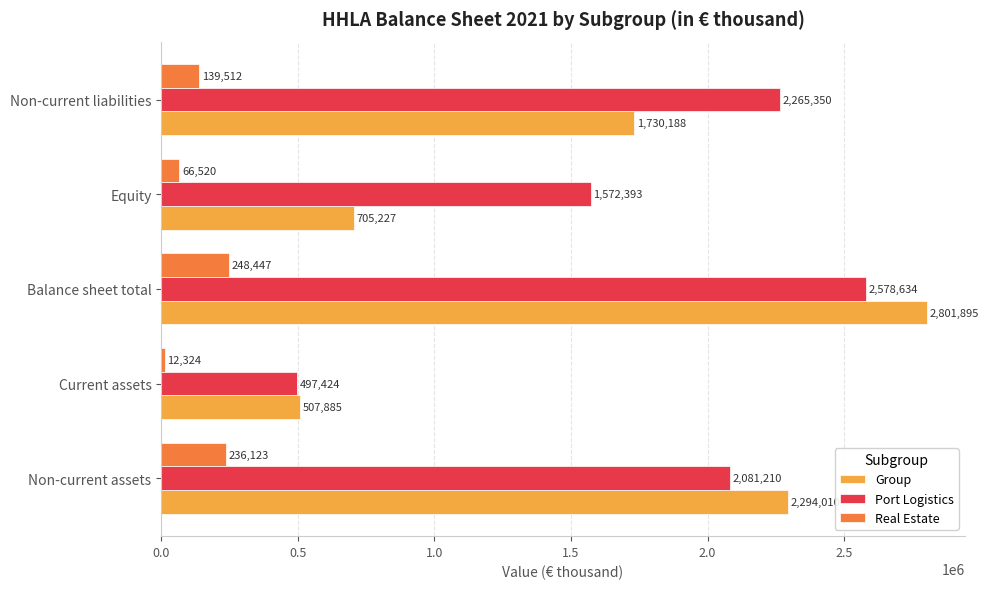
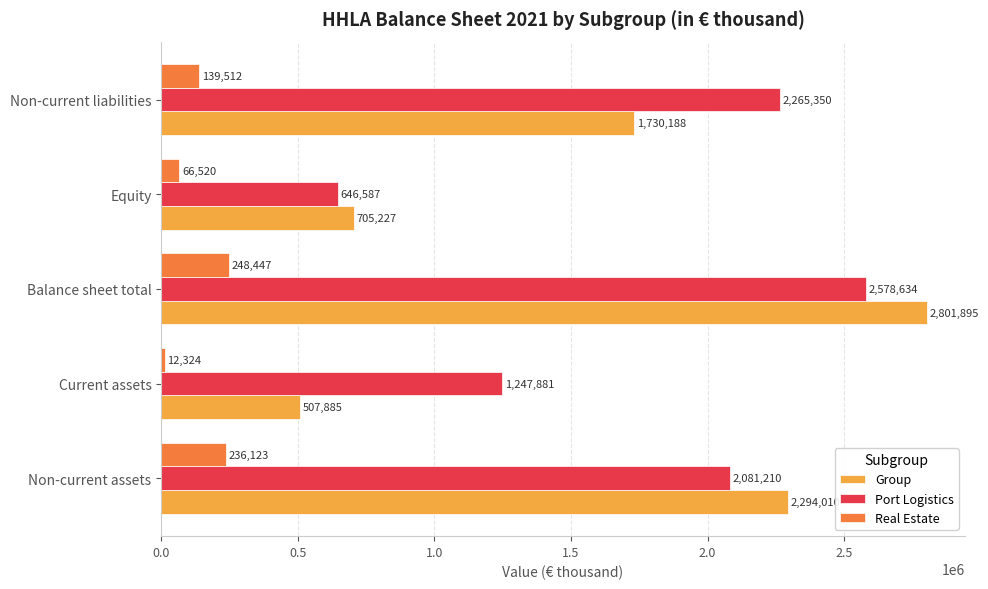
Port Logistics, Equity: 1,572,393 -> 646,587
Port Logistics, Current assets: 497,424 -> 1,247,881
